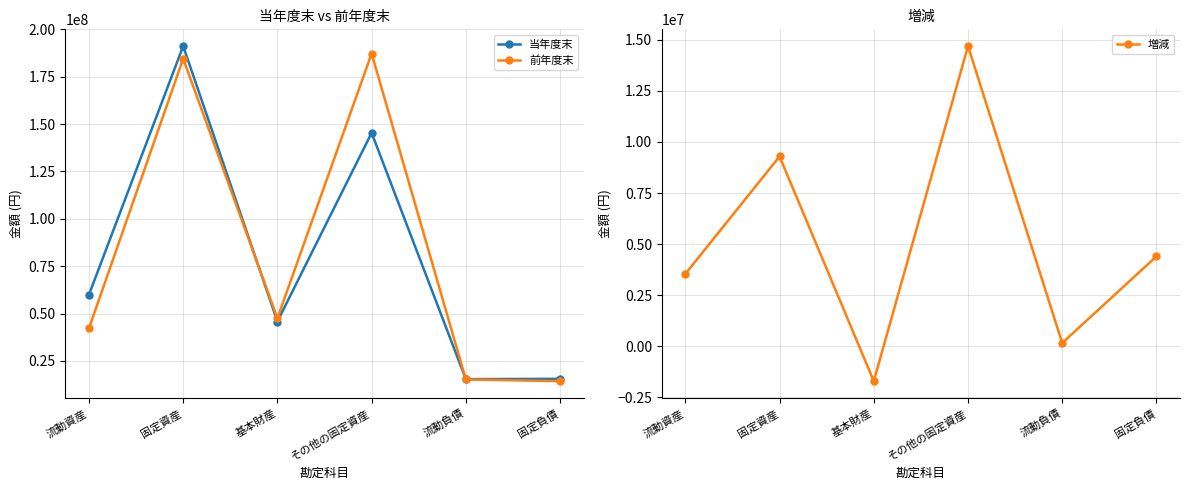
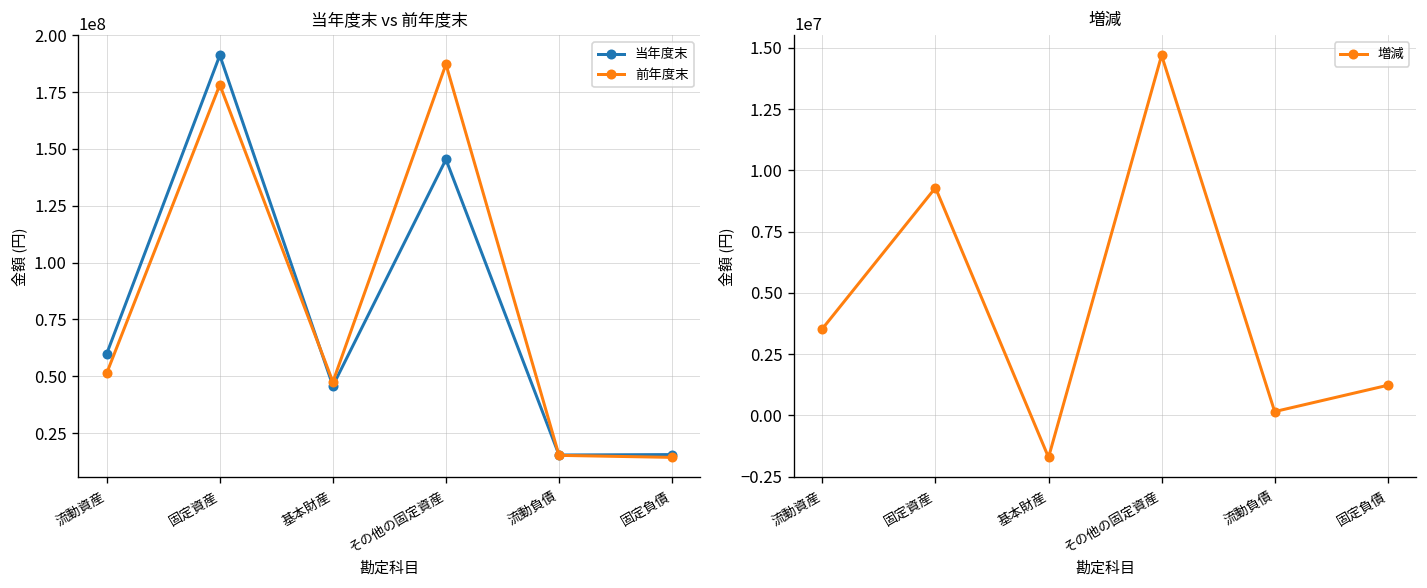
当年度末 vs 前年度末, 前年度末, 流動資産: 42000000 -> 51000000
当年度末 vs 前年度末, 前年度末, 固定資産: 185000000 -> 178000000
増減, 固定負債: 4400000 -> 1200000
